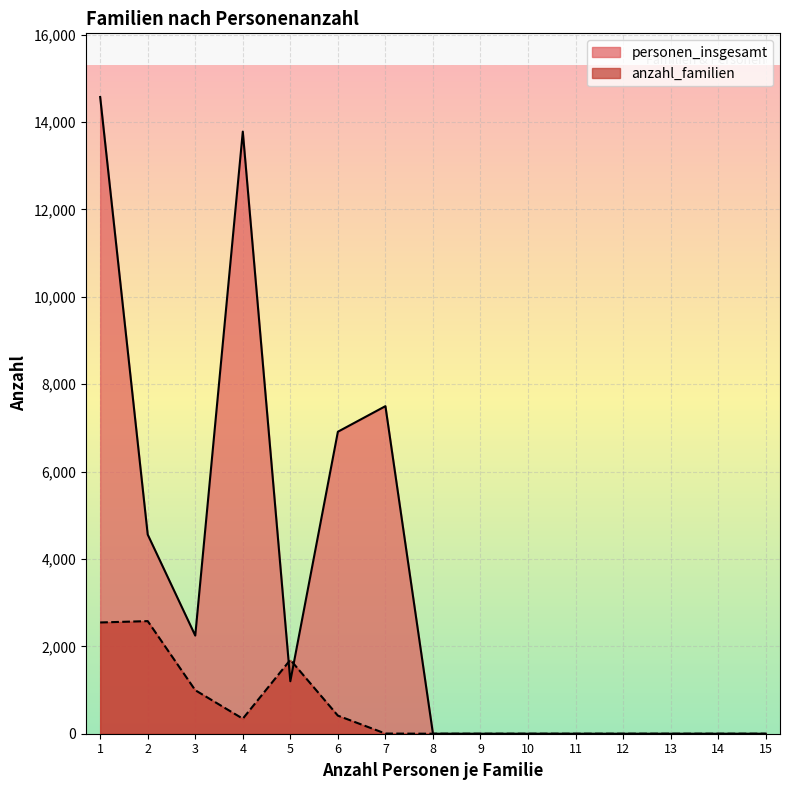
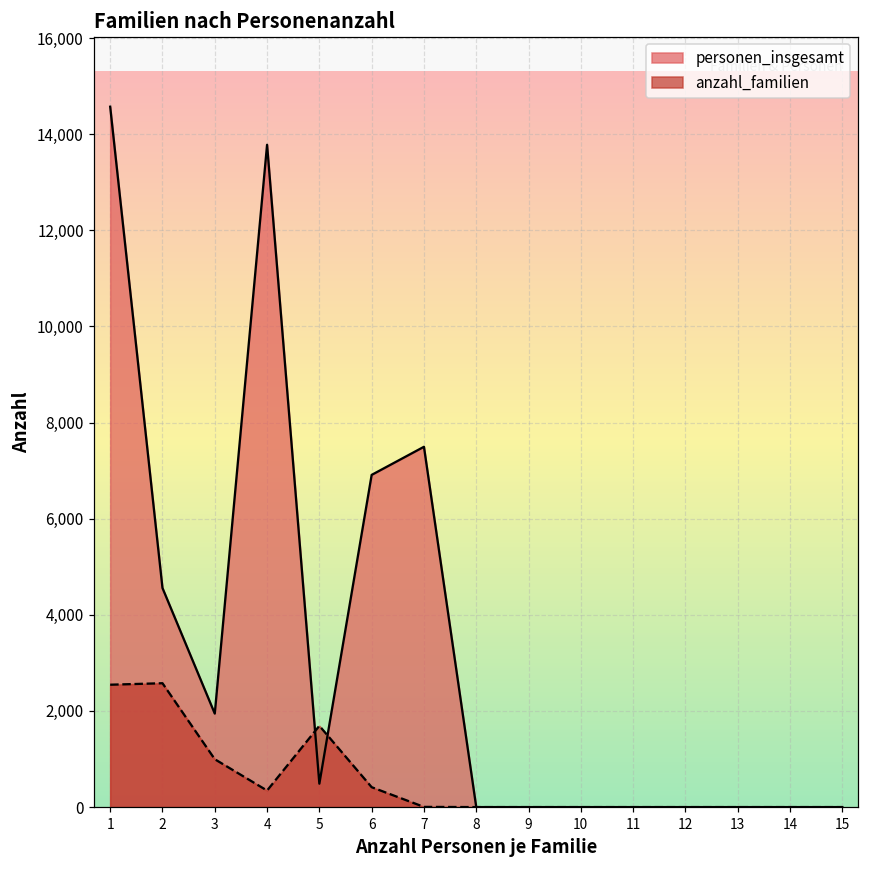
personen_insgesamt, 3: 2,200 -> 1,900
personen_insgesamt, 5: 1,200 -> 500
